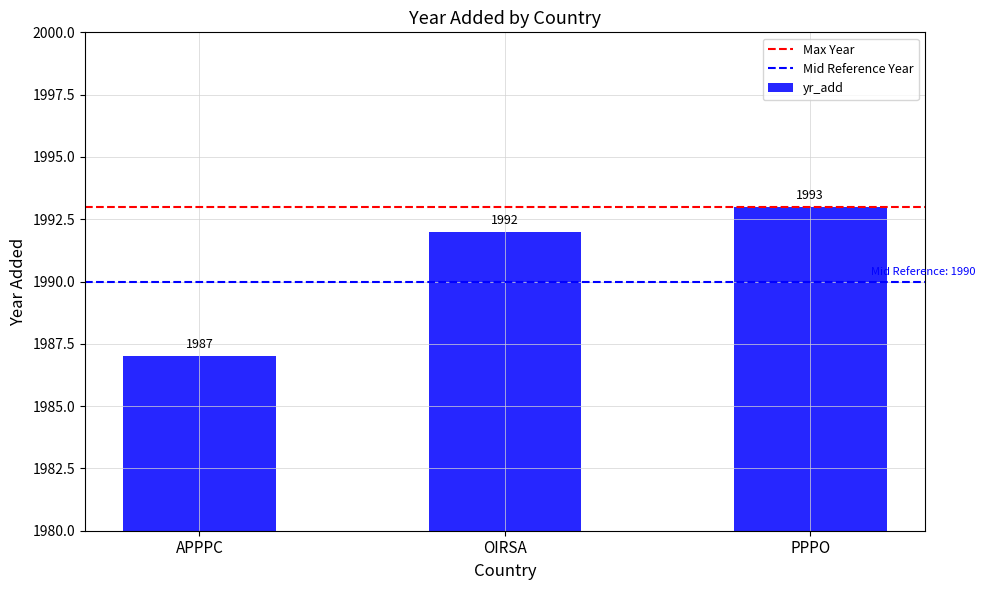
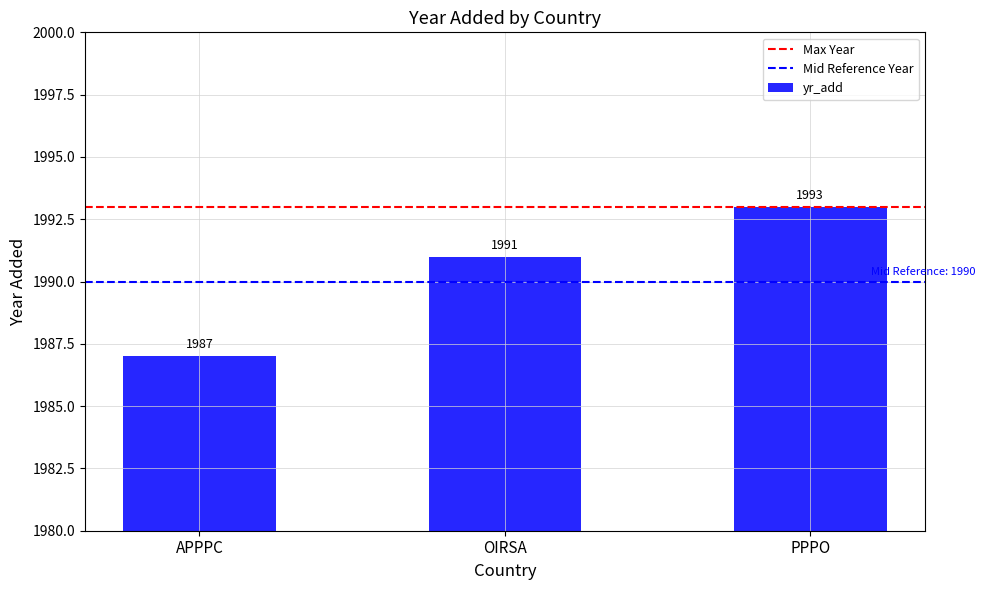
OIRSA: 1992 -> 1991
